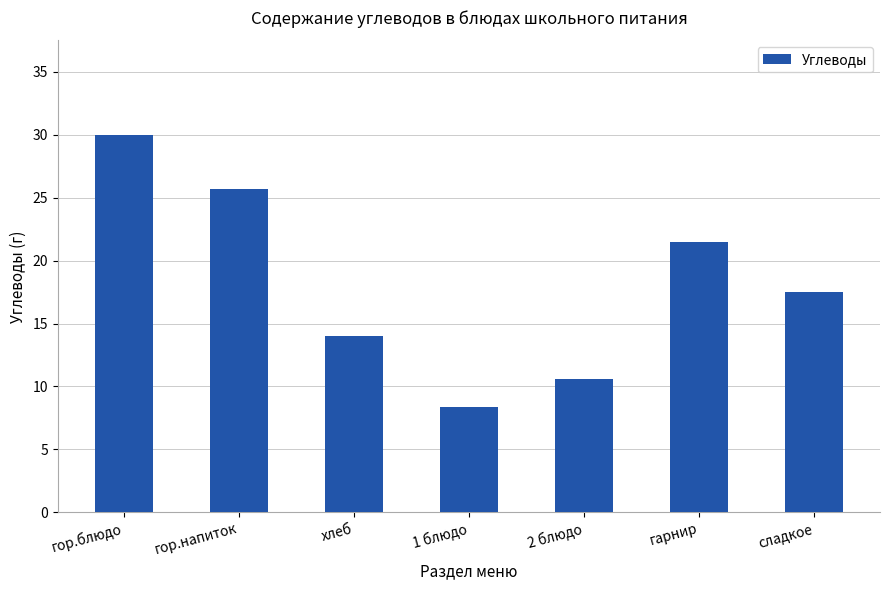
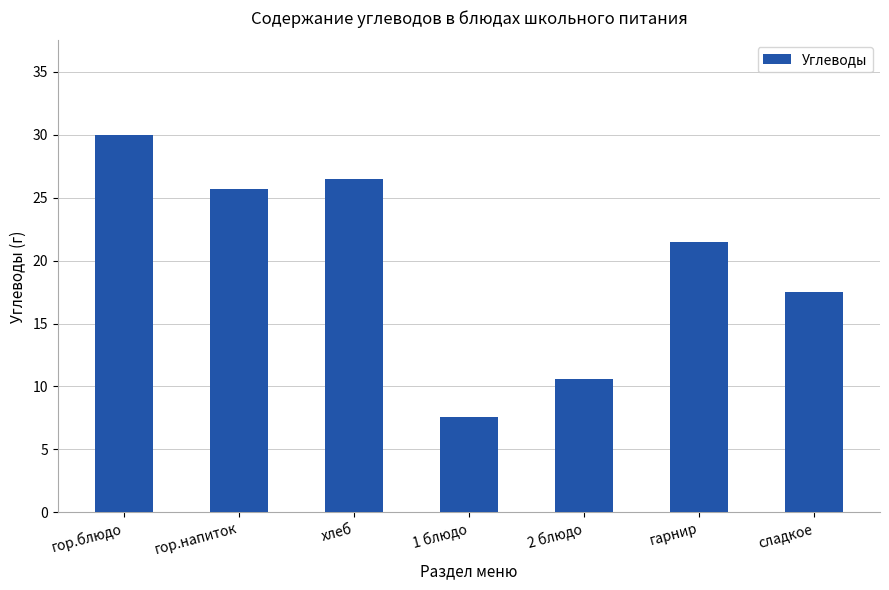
хлеб: 14.0 -> 26.5
1 блюдо: 8.4 -> 7.6
